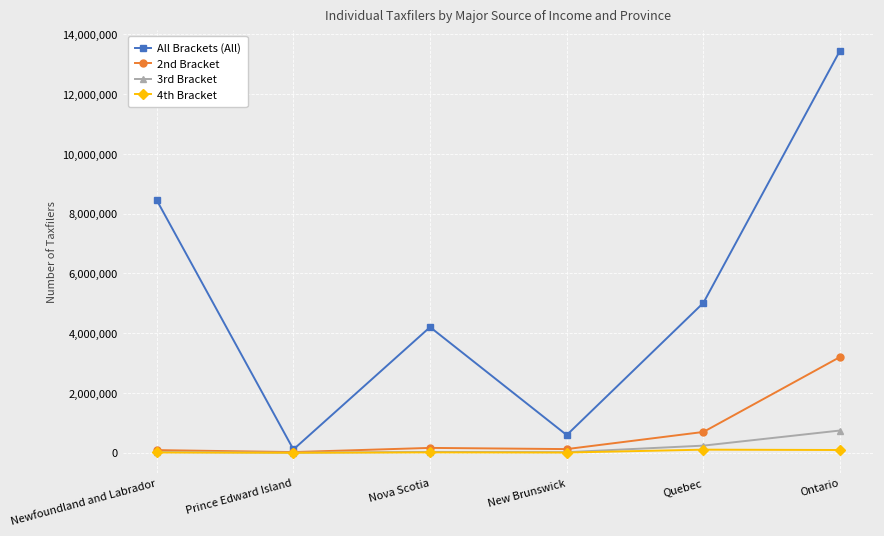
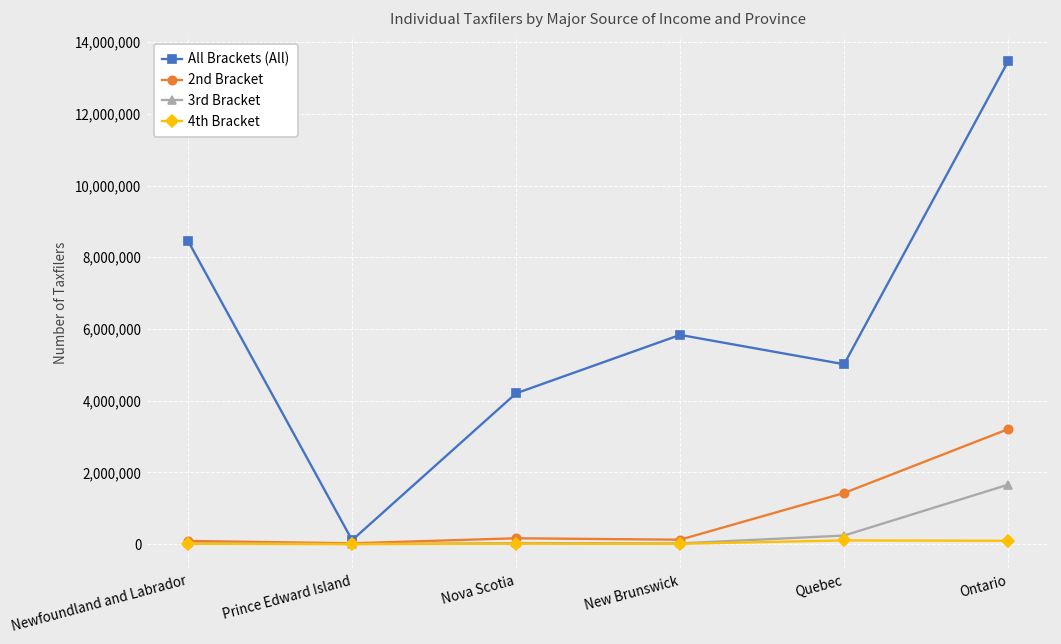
All Brackets (All), New Brunswick: 600,000 -> 5,800,000
2nd Bracket, Quebec: 700,000 -> 1,400,000
3rd Bracket, Ontario: 700,000 -> 1,700,000
